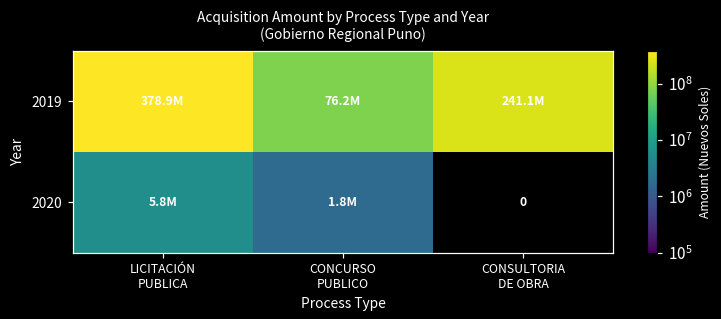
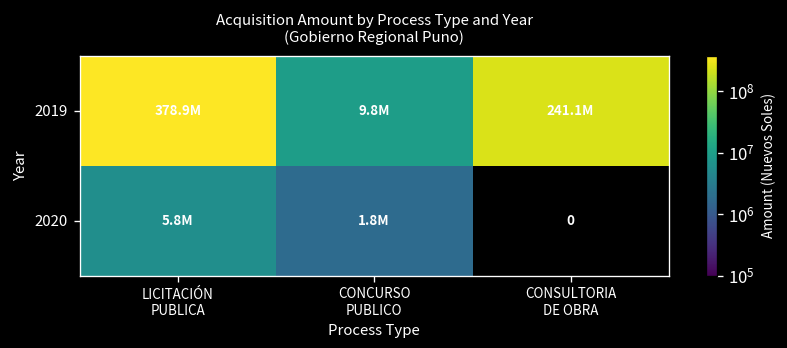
2019, CONCURSO PUBLICO: 76.2M -> 9.8M
